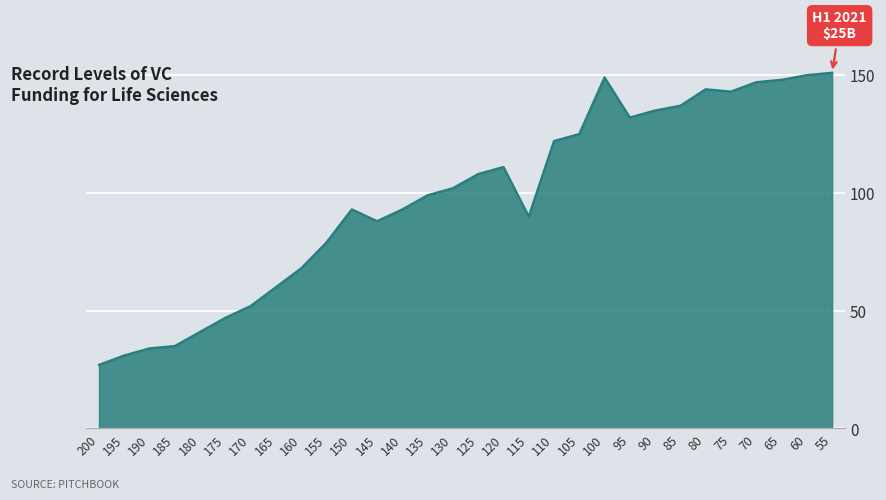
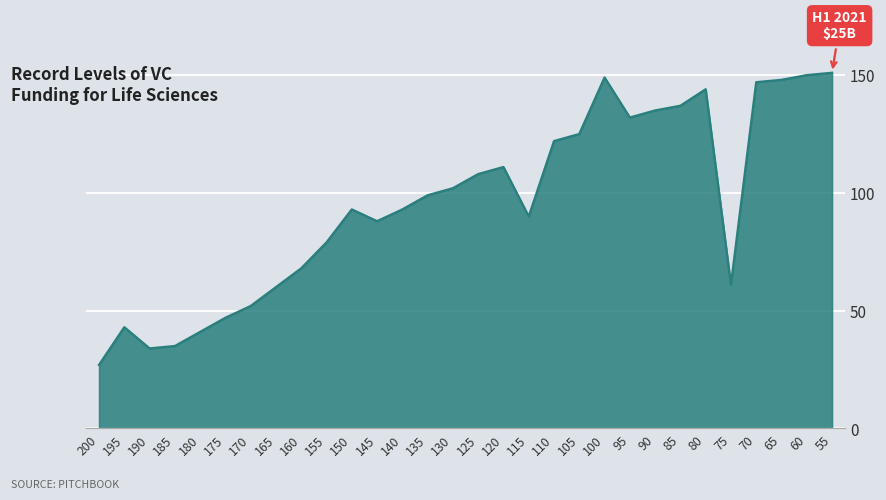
195: 31 -> 43
75: 143 -> 61
